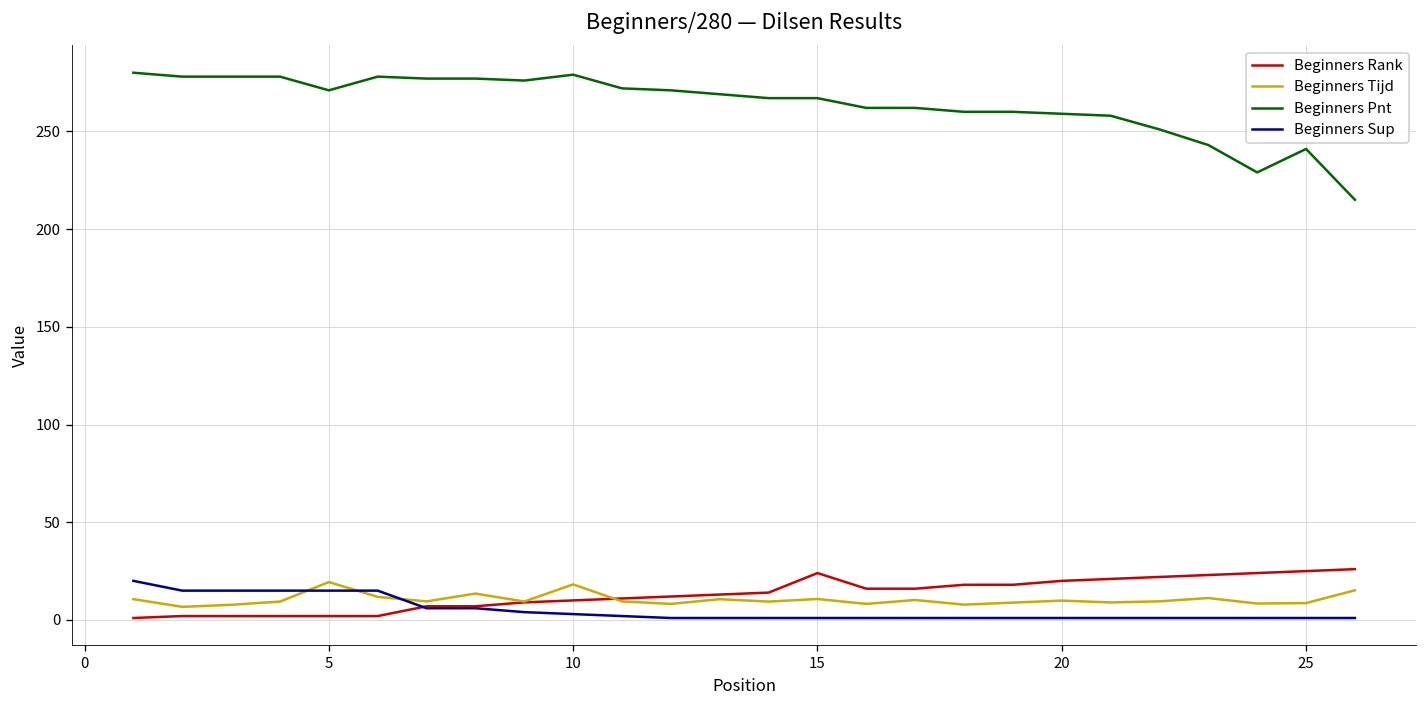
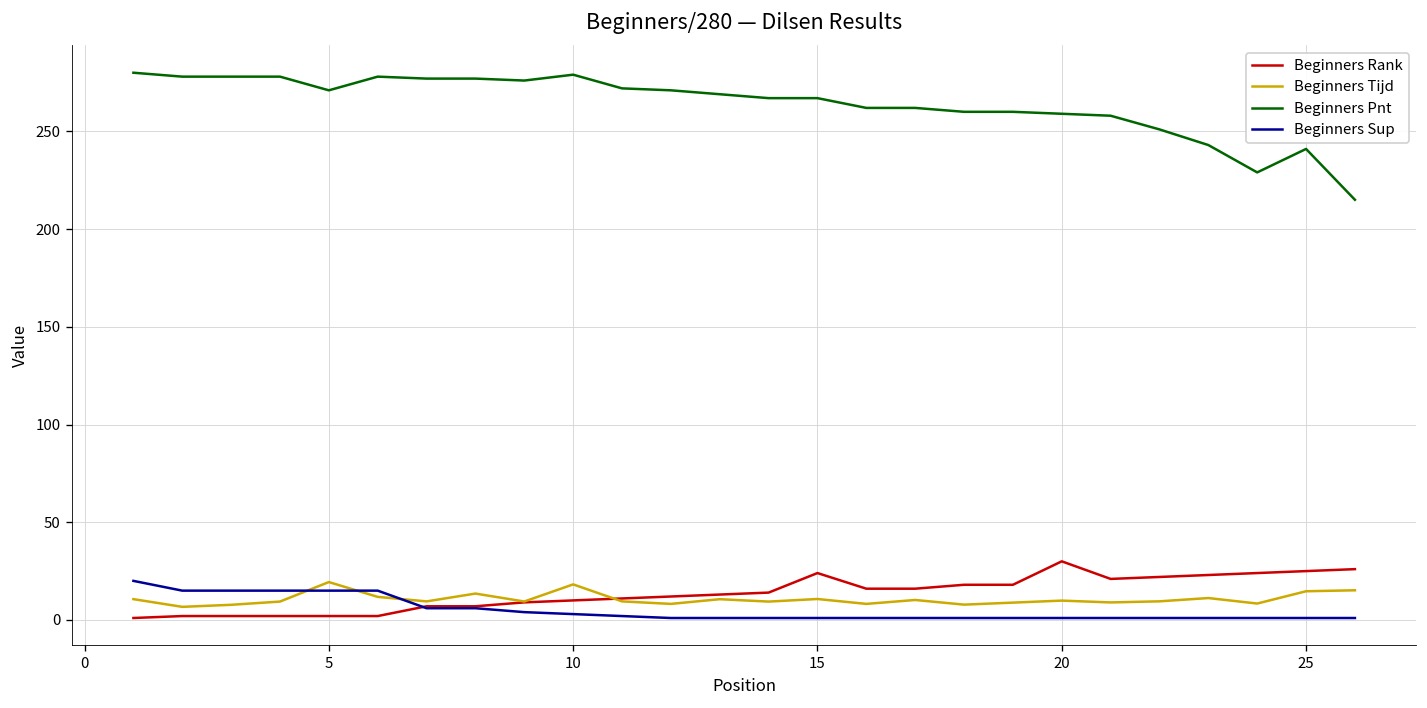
Beginners Rank, 20: 20 -> 30
Beginners Tijd, 25: 9 -> 15
